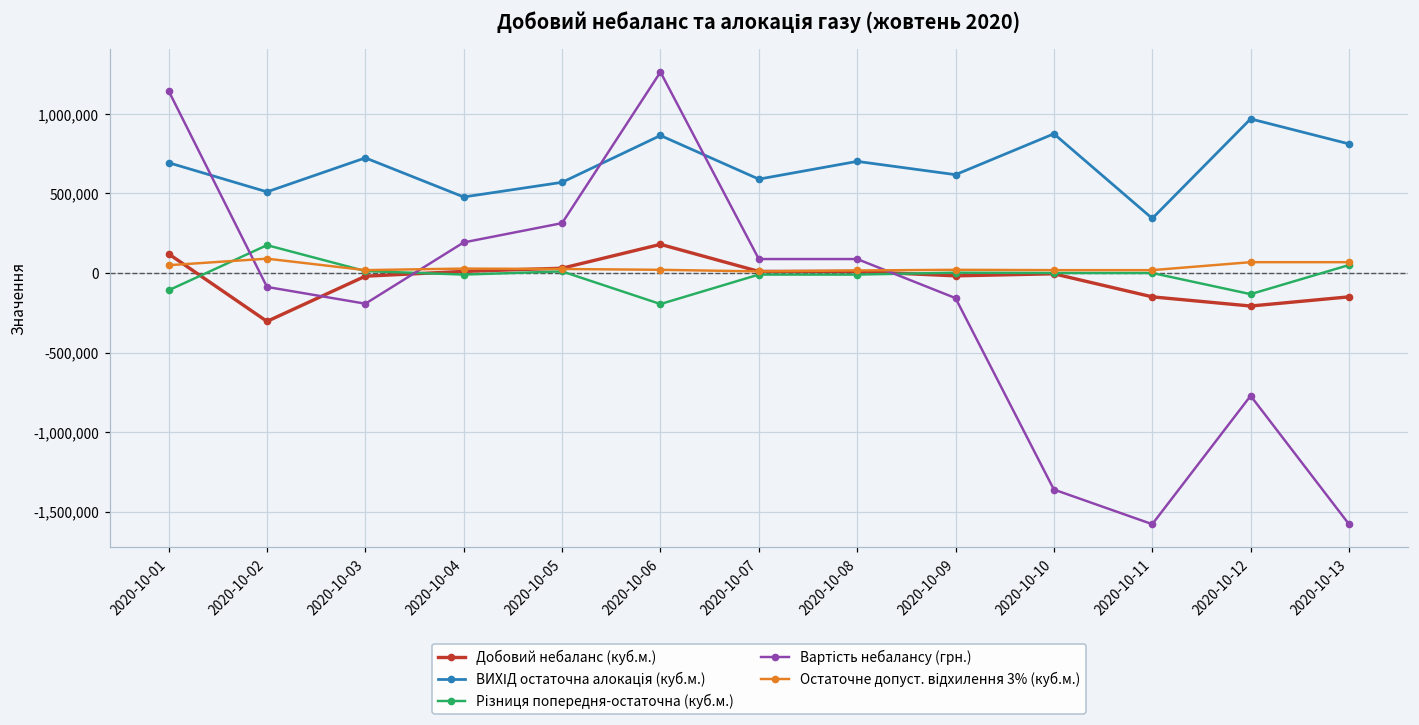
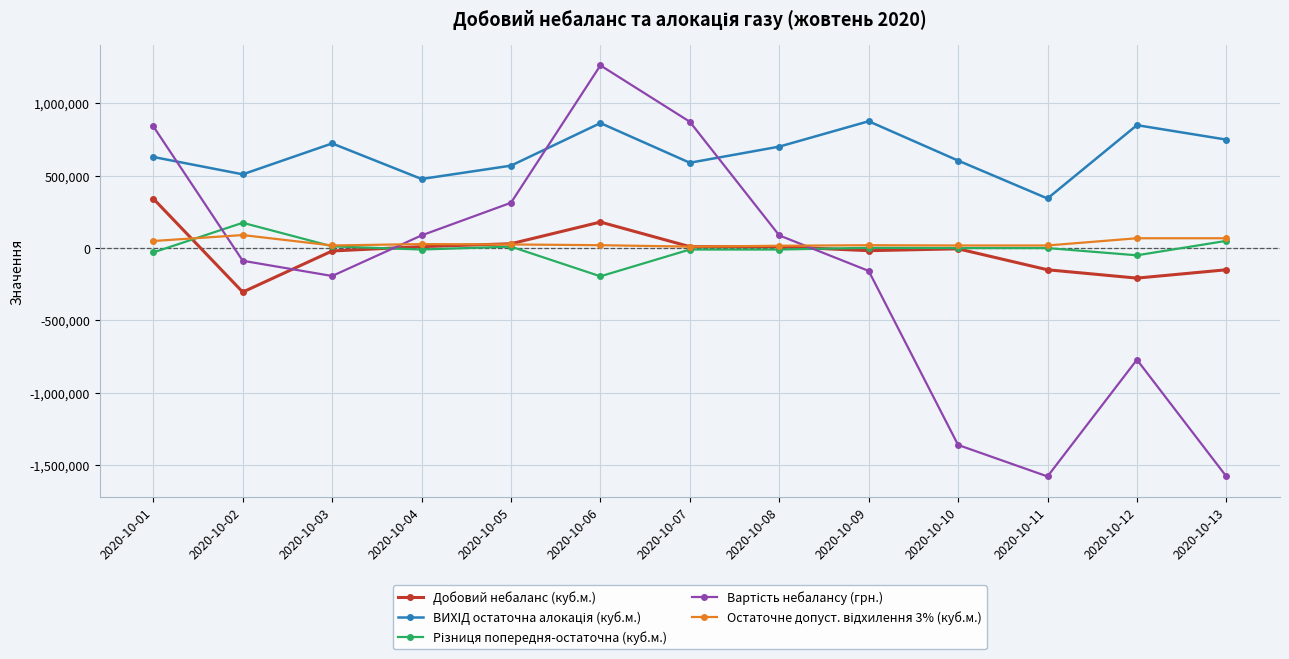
Добовий небаланс (куб.м.), 2020-10-01: 120,000 -> 340,000
ВИХІД остаточна алокація (куб.м.), 2020-10-01: 690,000 -> 630,000
Різниця попередня-остаточна (куб.м.), 2020-10-01: -110,000 -> -30,000
Вартість небалансу (грн.), 2020-10-01: 1,140,000 -> 840,000
Вартість небалансу (грн.), 2020-10-04: 190,000 -> 90,000
Вартість небалансу (грн.), 2020-10-07: 90,000 -> 870,000
ВИХІД остаточна алокація (куб.м.), 2020-10-09: 620,000 -> 880,000
ВИХІД остаточна алокація (куб.м.), 2020-10-10: 870,000 -> 610,000
ВИХІД остаточна алокація (куб.м.), 2020-10-12: 970,000 -> 850,000
Різниця попередня-остаточна (куб.м.), 2020-10-12: -130,000 -> -50,000
ВИХІД остаточна алокація (куб.м.), 2020-10-13: 810,000 -> 750,000
